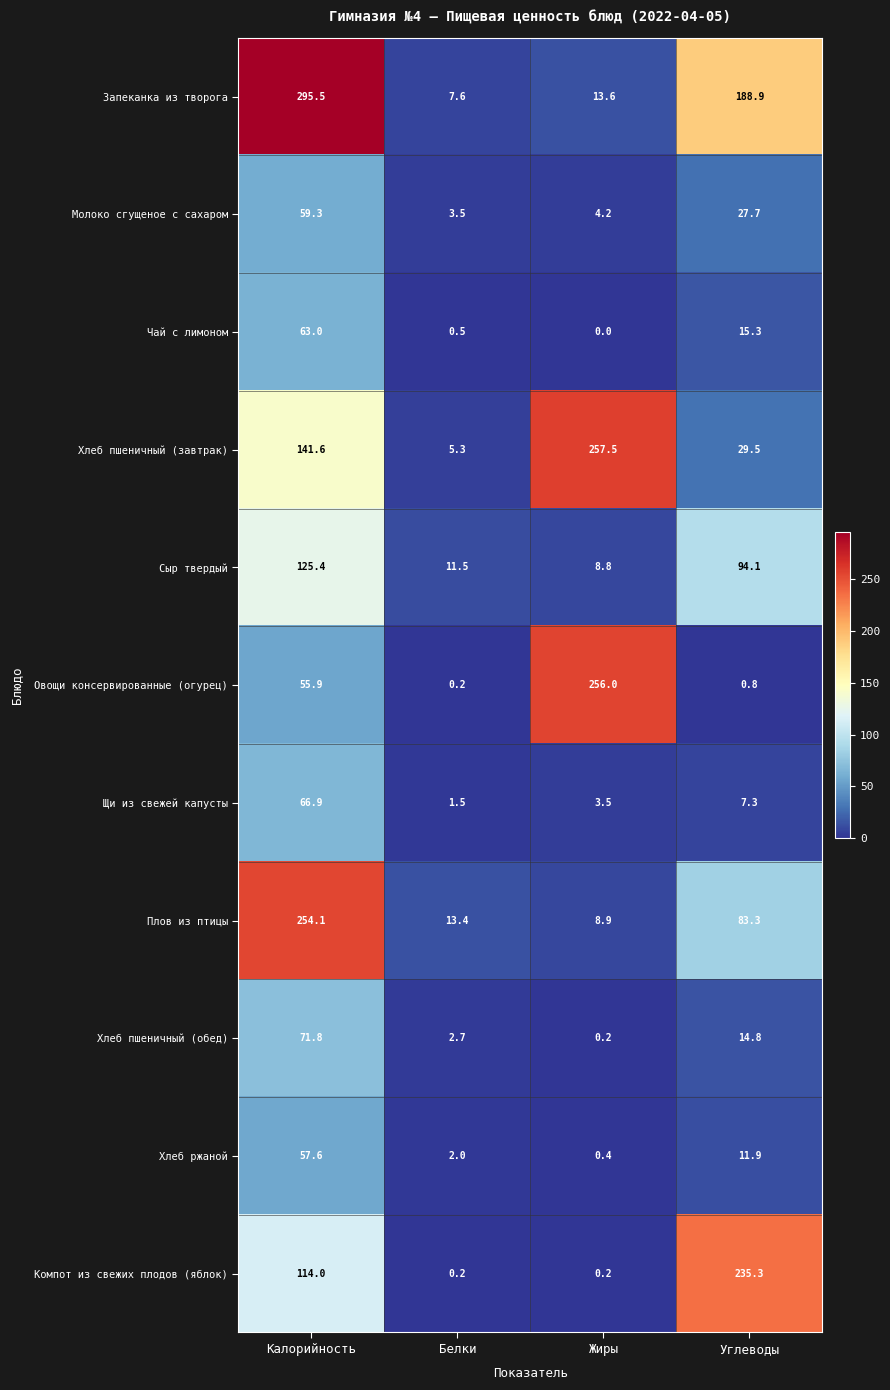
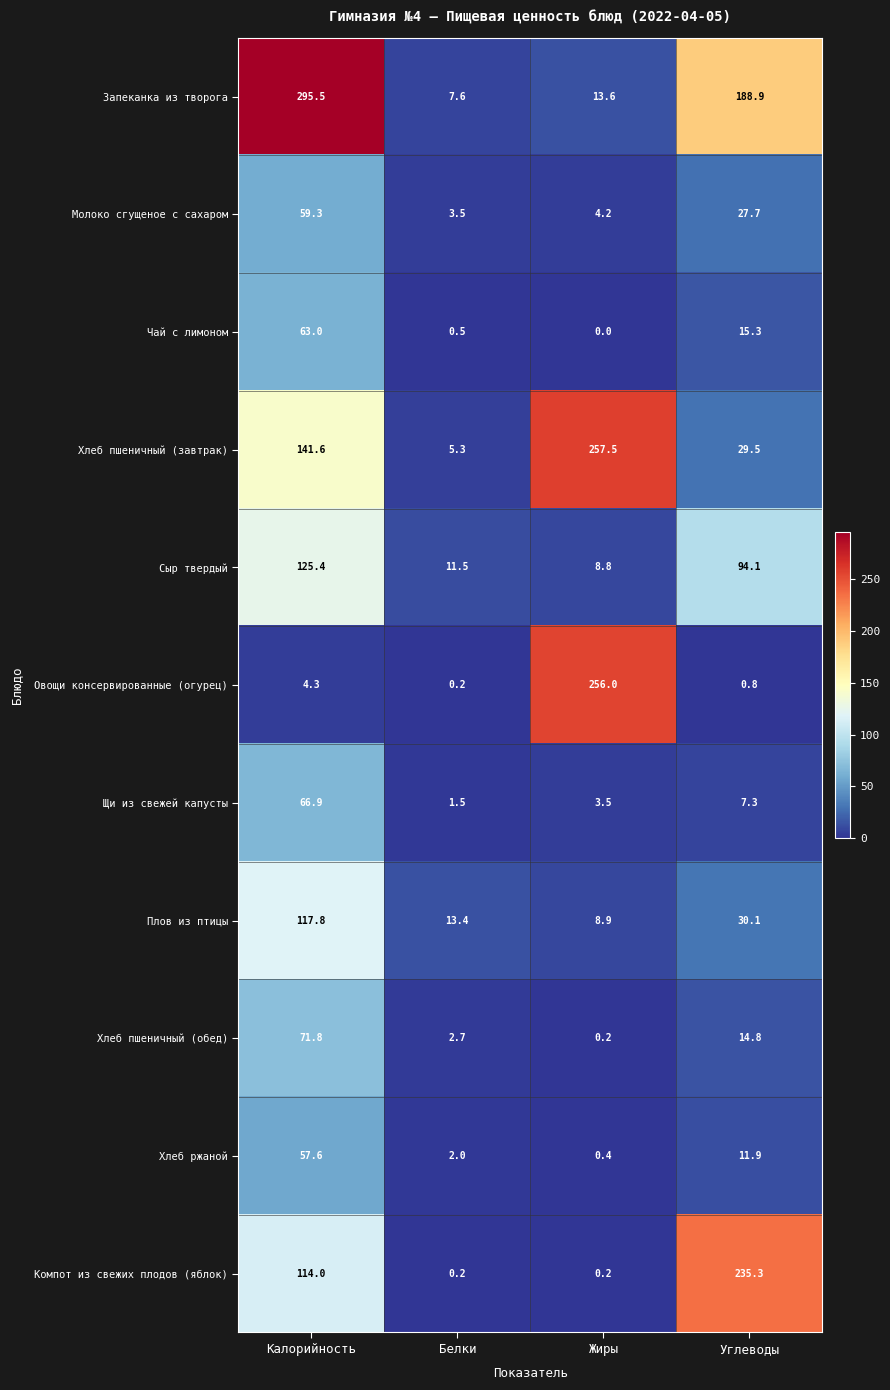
Овощи консервированные (огурец), Калорийность: 55.9 -> 4.3
Плов из птицы, Калорийность: 254.1 -> 117.8
Плов из птицы, Углеводы: 83.3 -> 30.1
